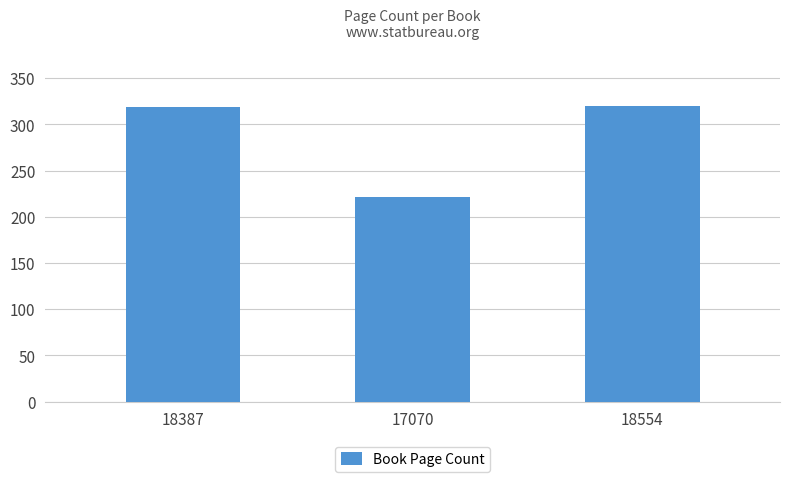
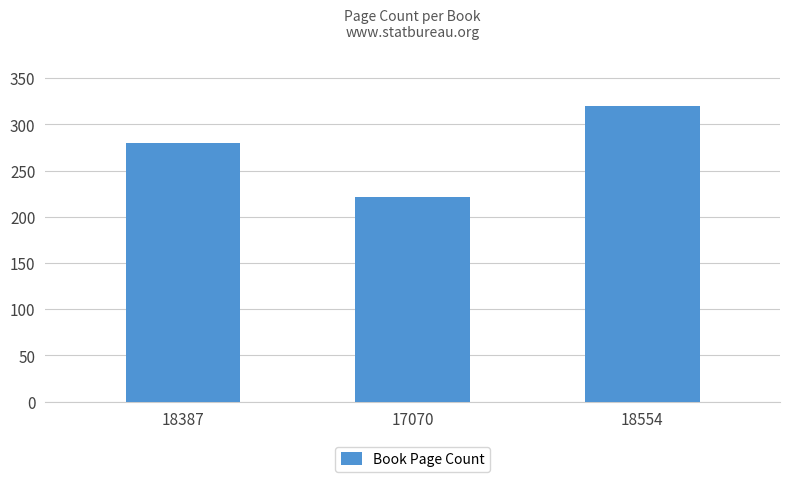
18387: 320 -> 280
